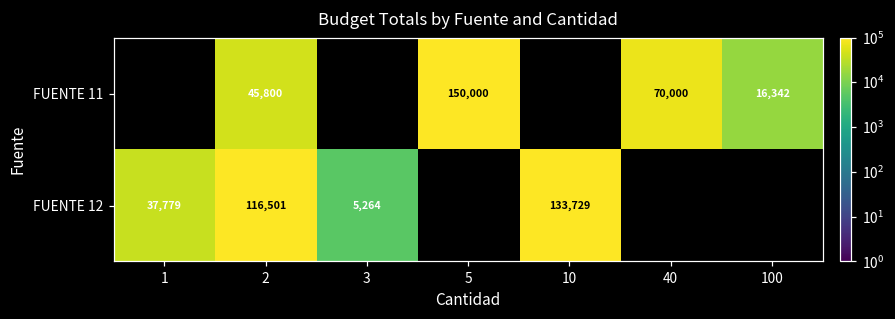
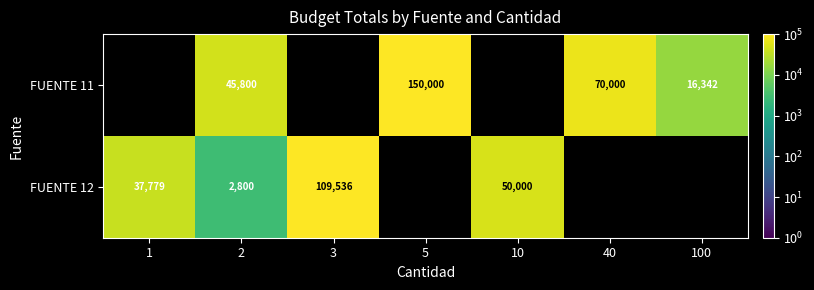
FUENTE 12, 2: 116,501 -> 2,800
FUENTE 12, 3: 5,264 -> 109,536
FUENTE 12, 10: 133,729 -> 50,000
